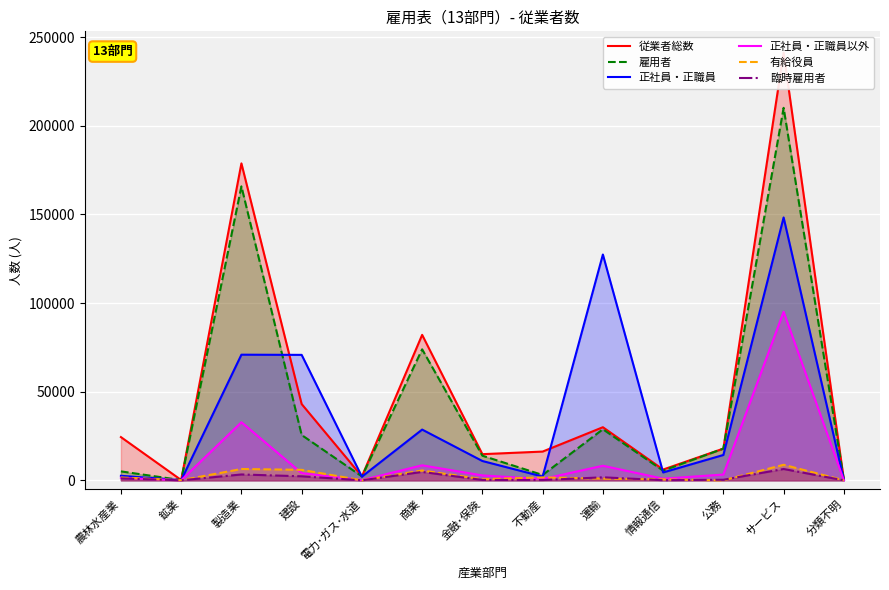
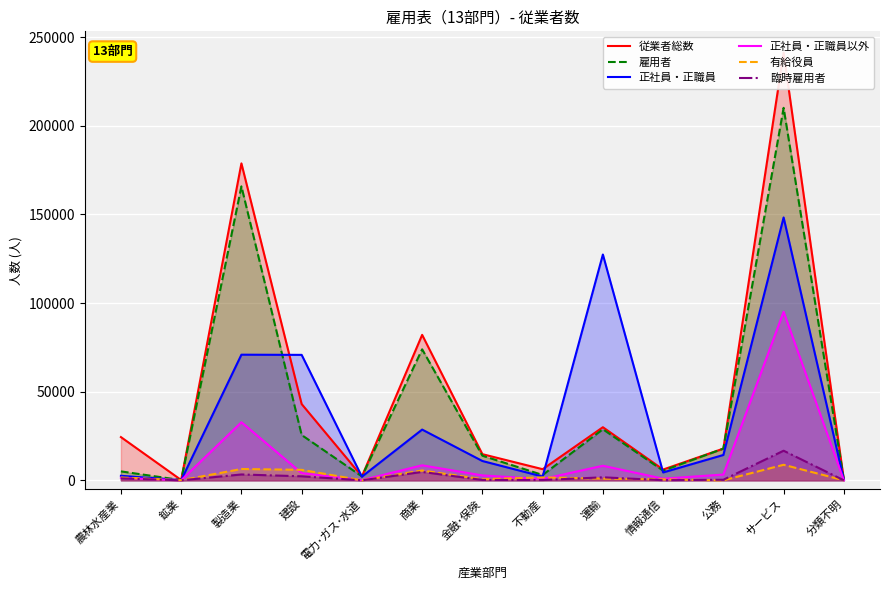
従業者総数, 不動産: 16000 -> 6000
臨時雇用者, サービス: 6000 -> 17000
